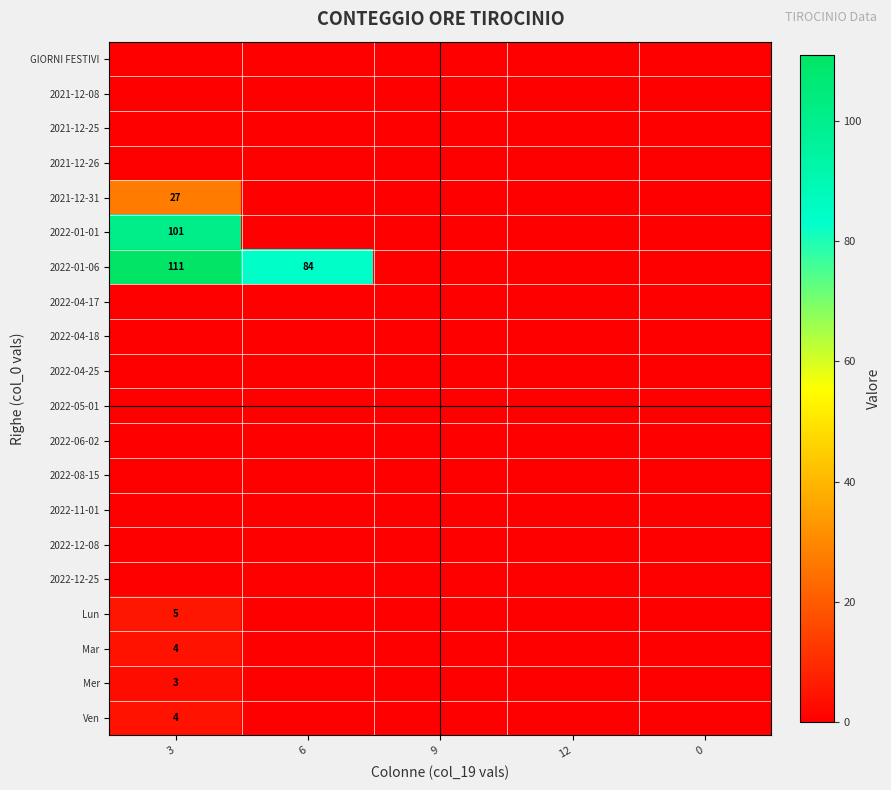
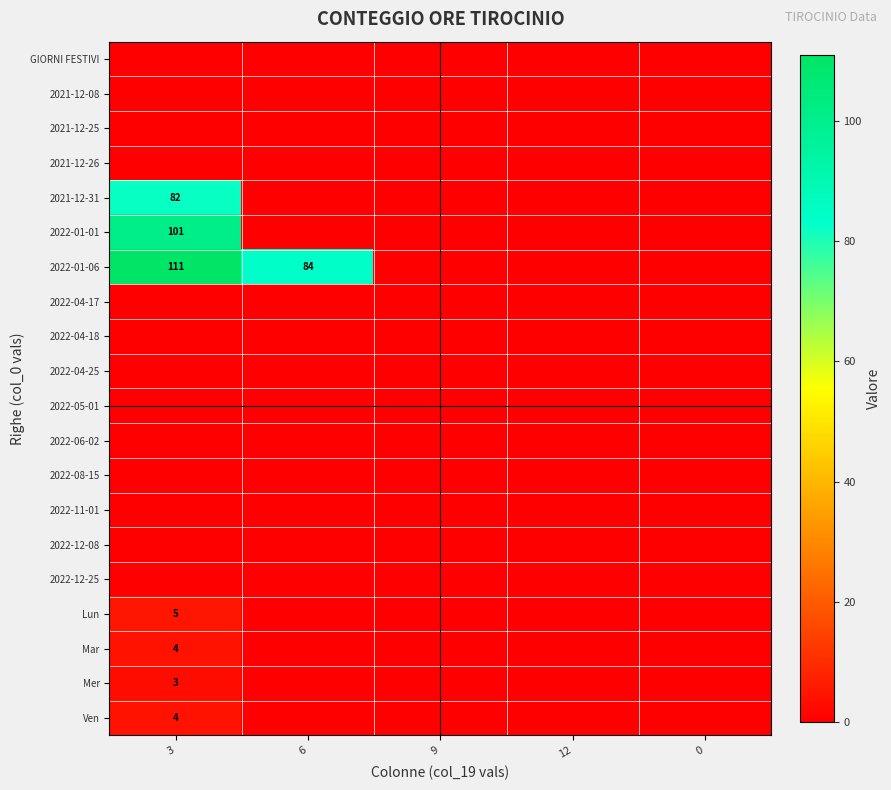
2021-12-31, 3: 27 -> 82
